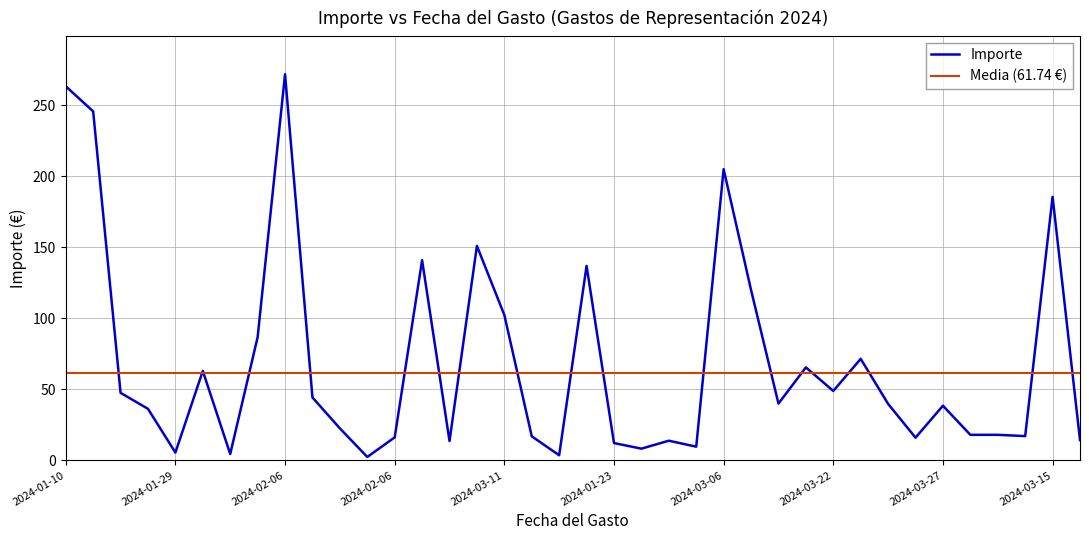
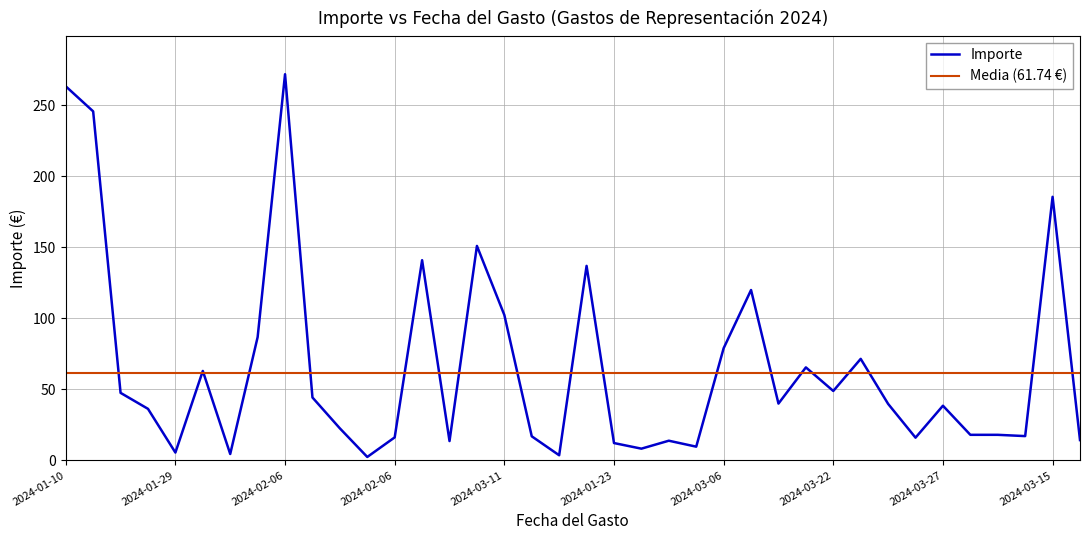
2024-03-06: 205 -> 79
